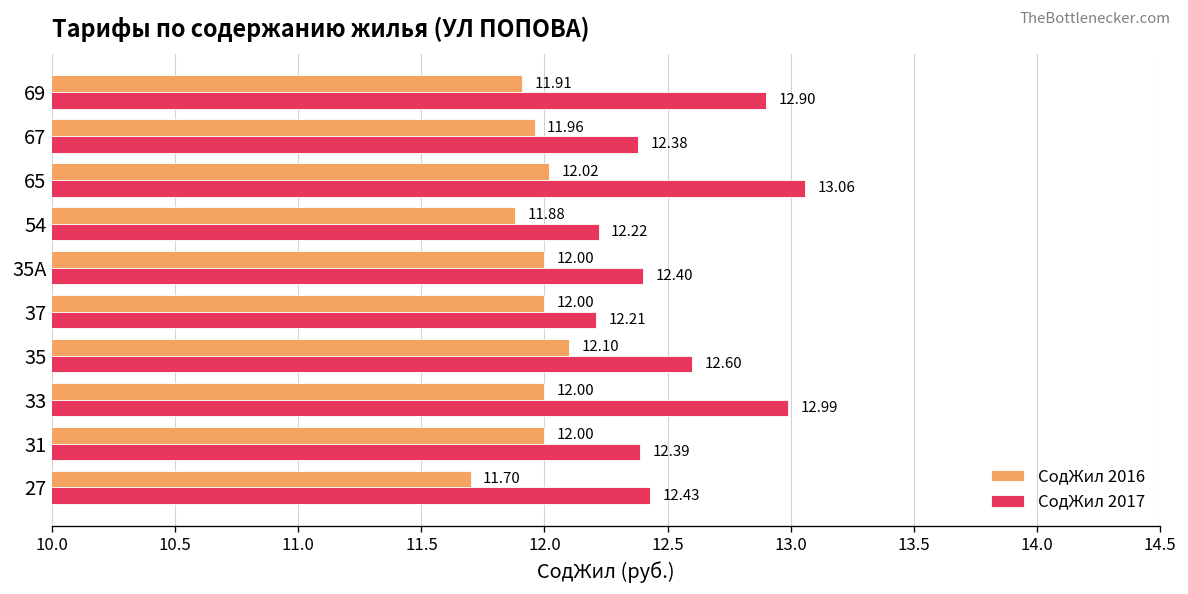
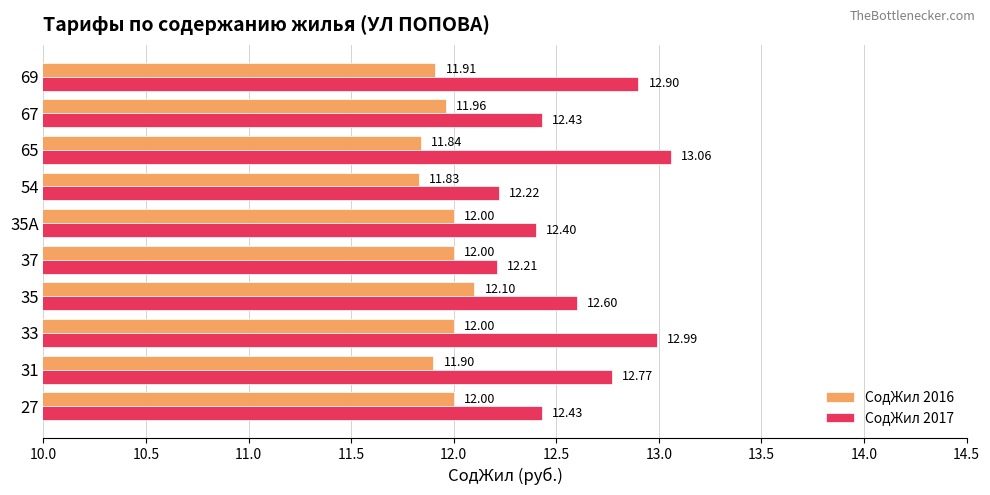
СодЖил 2017, 67: 12.38 -> 12.43
СодЖил 2016, 65: 12.02 -> 11.84
СодЖил 2016, 54: 11.88 -> 11.83
СодЖил 2016, 31: 12.00 -> 11.90
СодЖил 2017, 31: 12.39 -> 12.77
СодЖил 2016, 27: 11.70 -> 12.00
